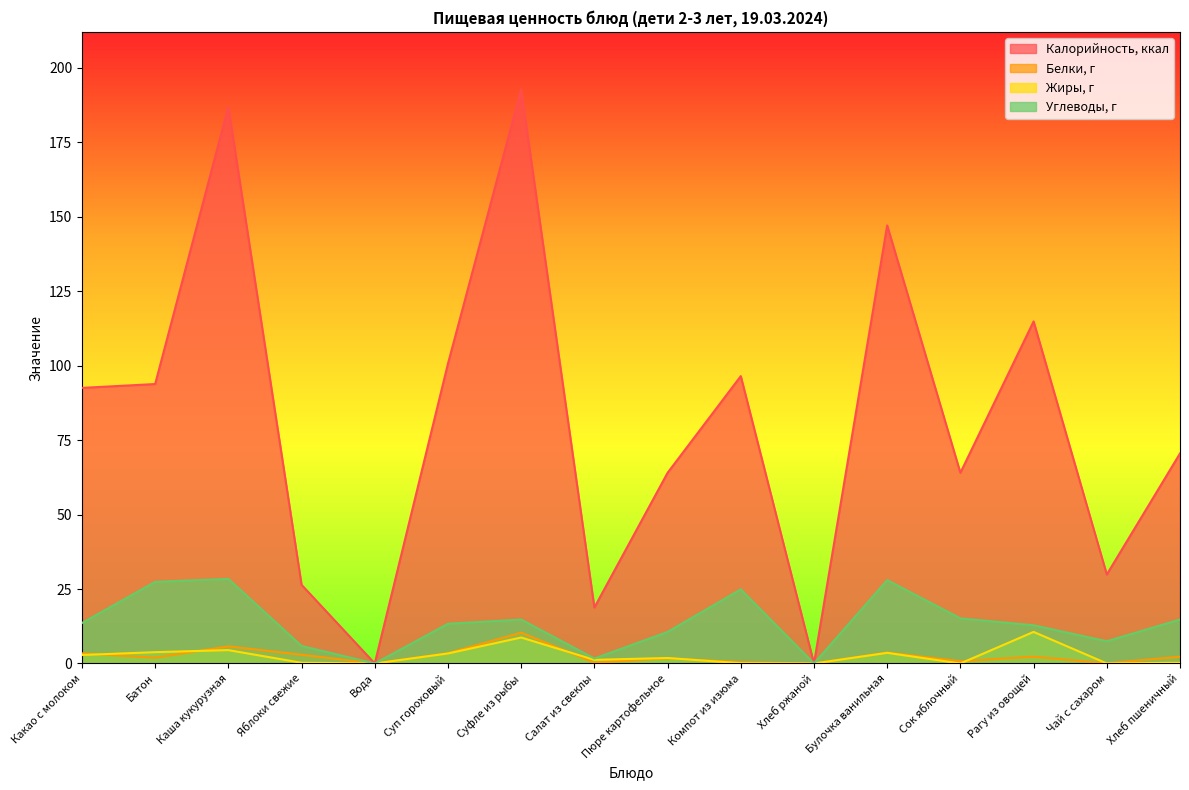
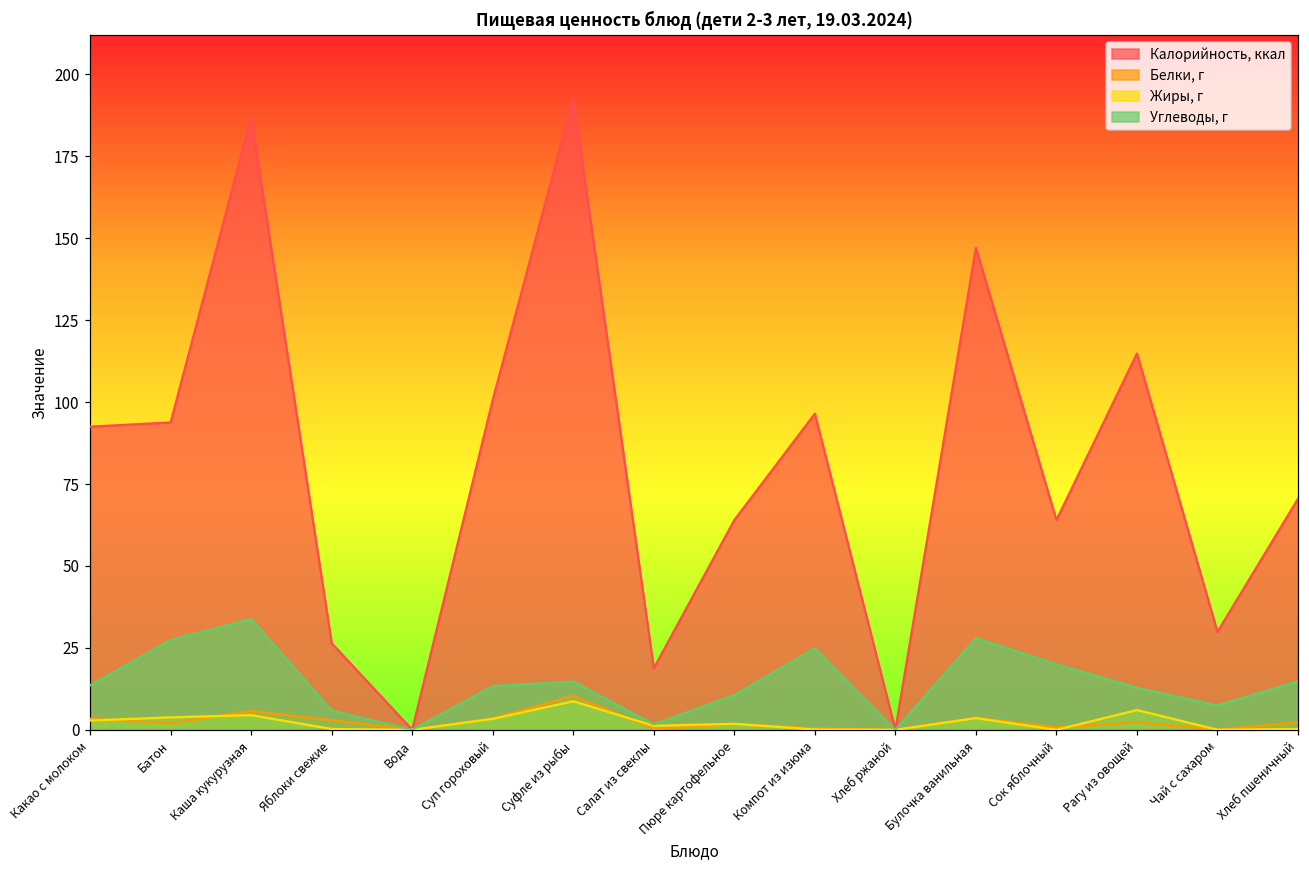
Углеводы, г, Каша кукурузная: 28 -> 34
Углеводы, г, Сок яблочный: 15 -> 20
Жиры, г, Рагу из овощей: 11 -> 6
